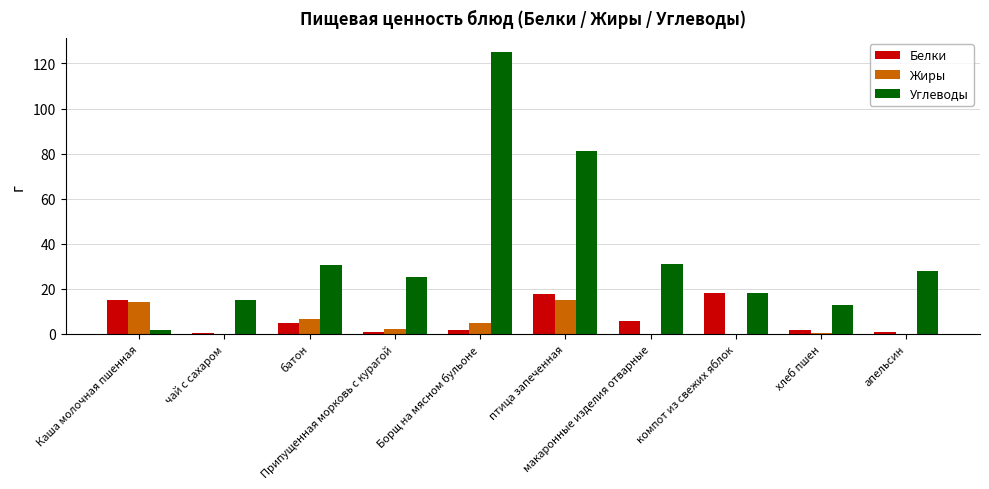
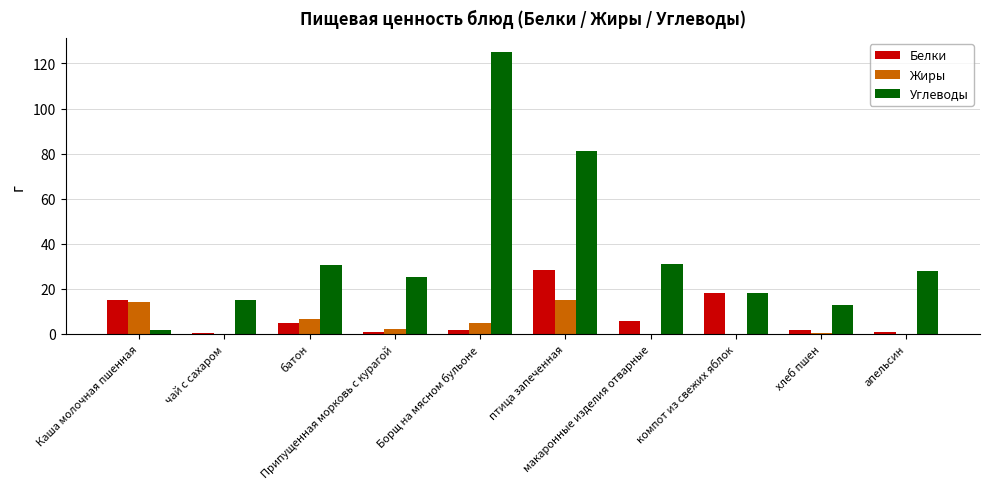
Белки, птица запеченная: 18 -> 28
